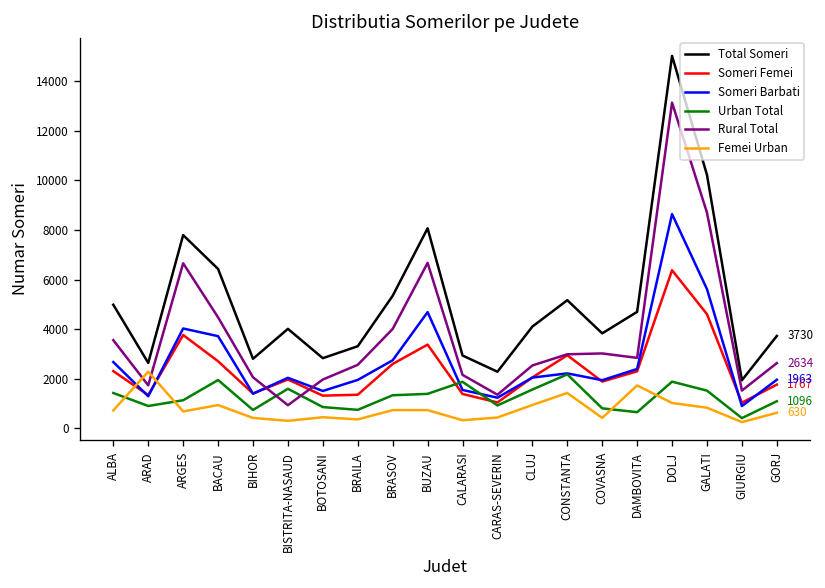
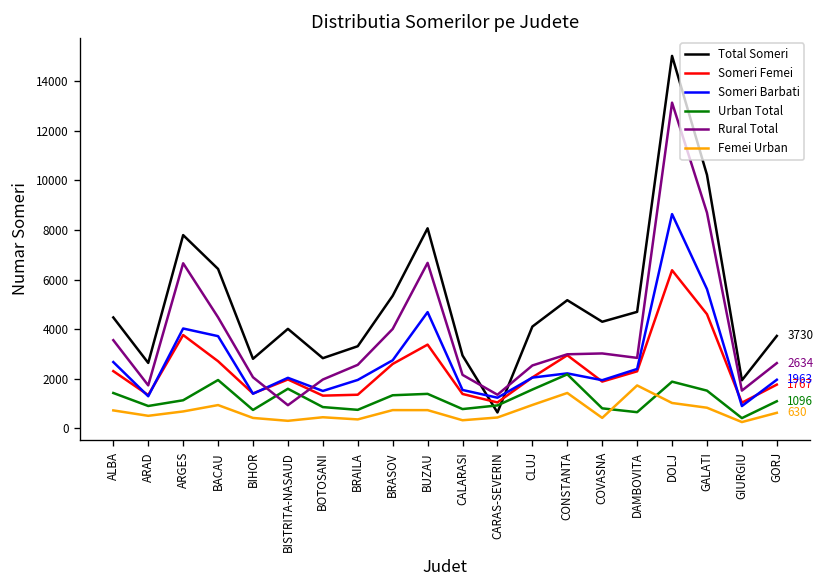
Total Someri, ALBA: 5000 -> 4500
Femei Urban, ARAD: 2300 -> 500
Urban Total, CALARASI: 1900 -> 800
Total Someri, CARAS-SEVERIN: 2300 -> 600
Total Someri, COVASNA: 3800 -> 4300
